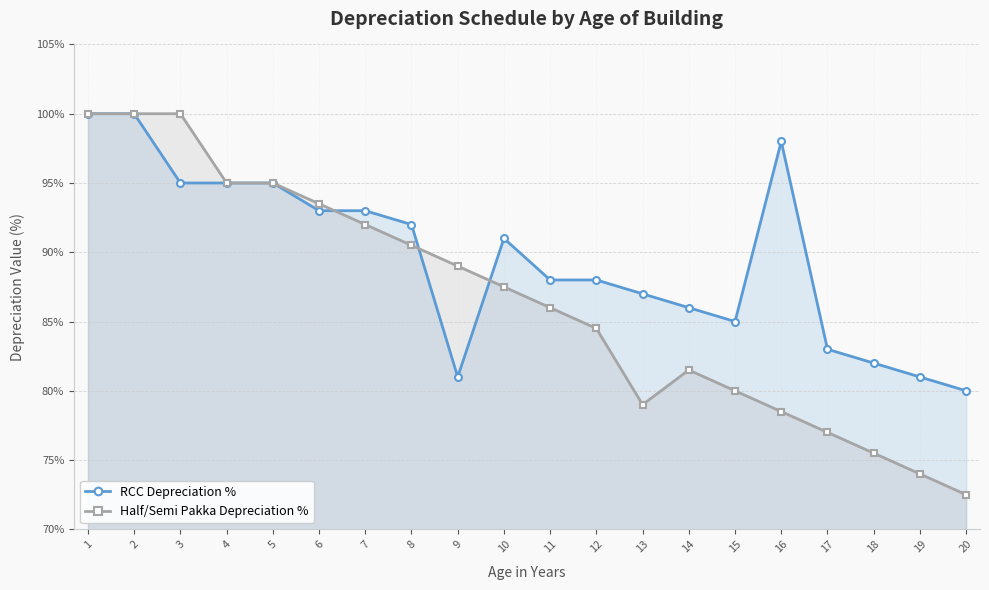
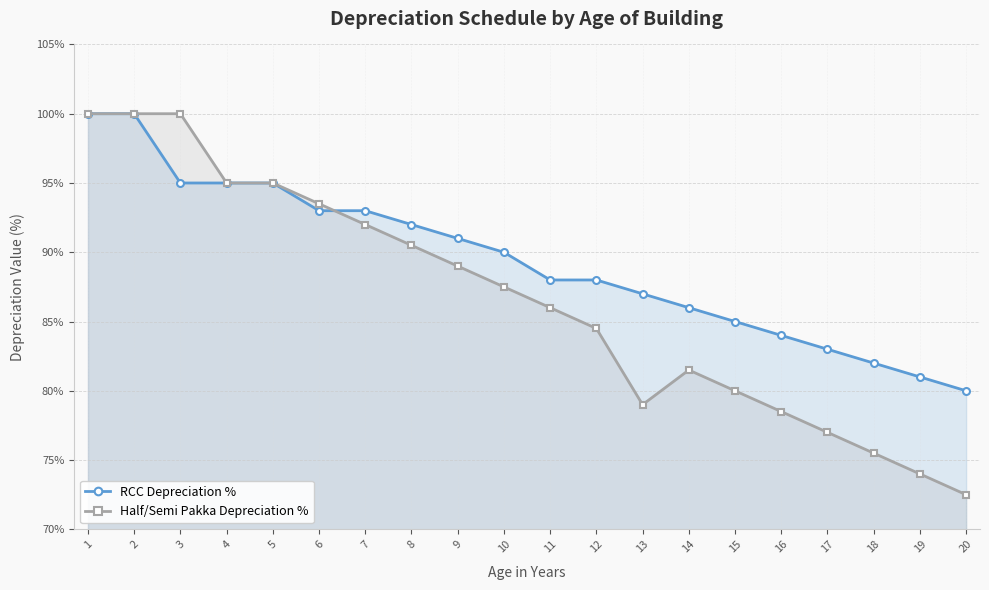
RCC Depreciation %, 9: 81% -> 91%
RCC Depreciation %, 10: 91% -> 90%
RCC Depreciation %, 16: 98% -> 84%
